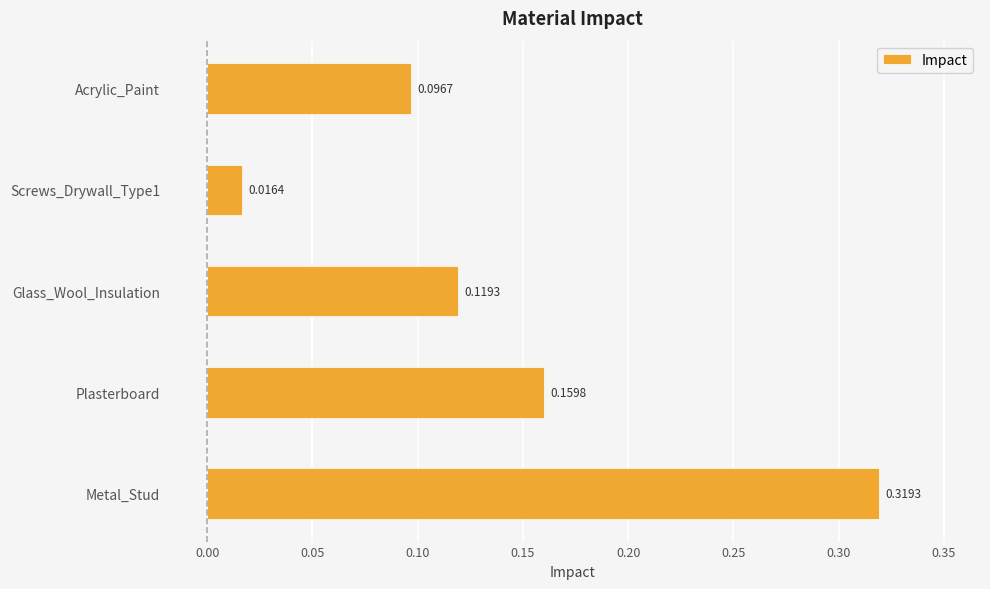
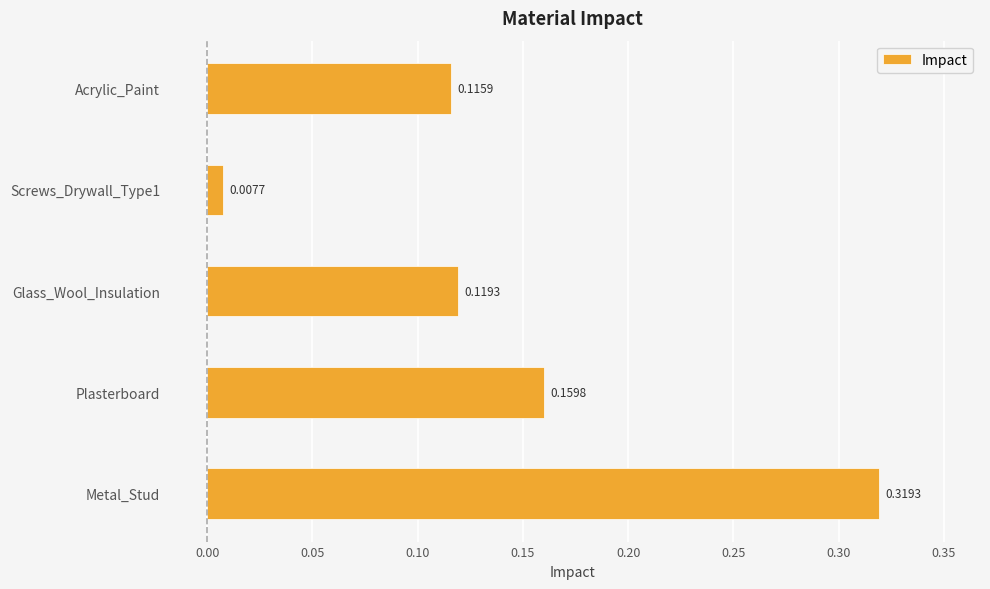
Acrylic_Paint: 0.0967 -> 0.1159
Screws_Drywall_Type1: 0.0164 -> 0.0077
